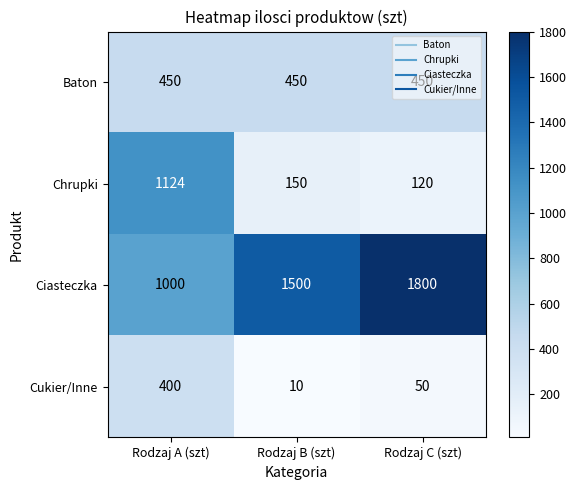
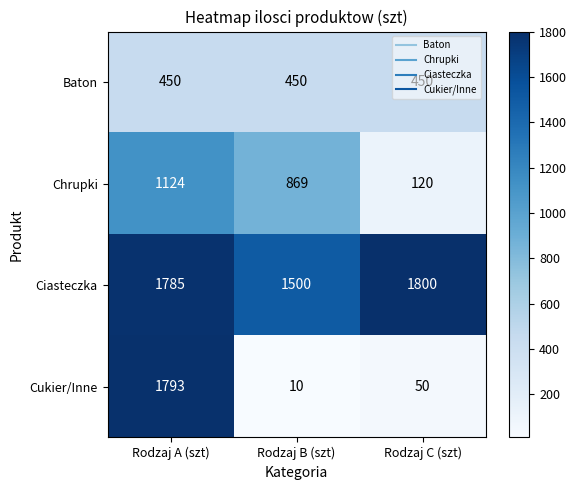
Chrupki, Rodzaj B (szt): 150 -> 869
Ciasteczka, Rodzaj A (szt): 1000 -> 1785
Cukier/Inne, Rodzaj A (szt): 400 -> 1793
